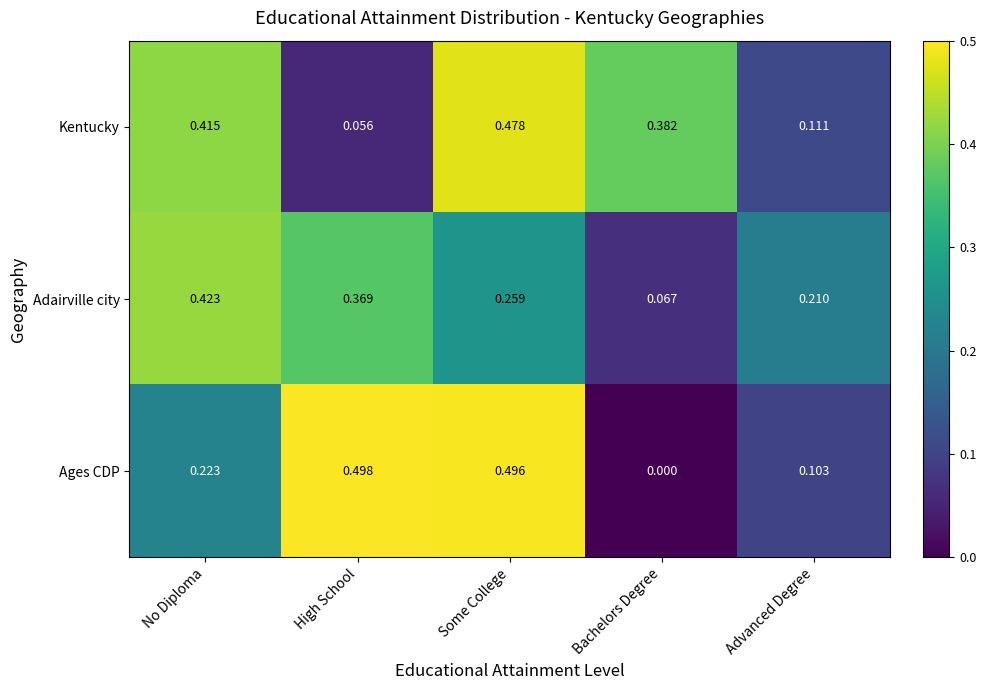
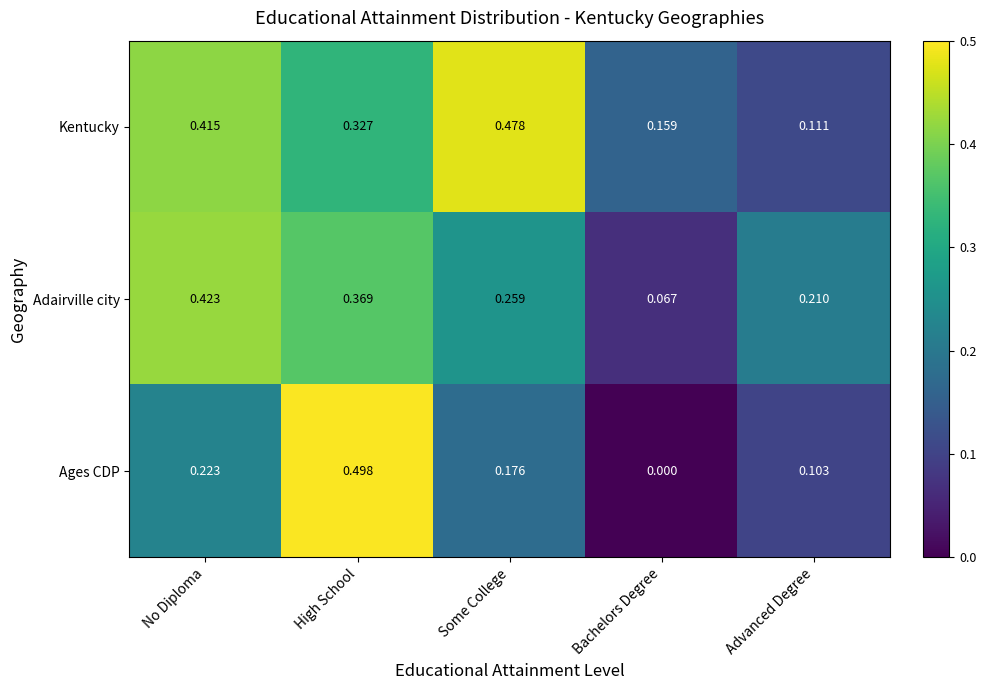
Kentucky, High School: 0.056 -> 0.327
Kentucky, Bachelors Degree: 0.382 -> 0.159
Ages CDP, Some College: 0.496 -> 0.176
